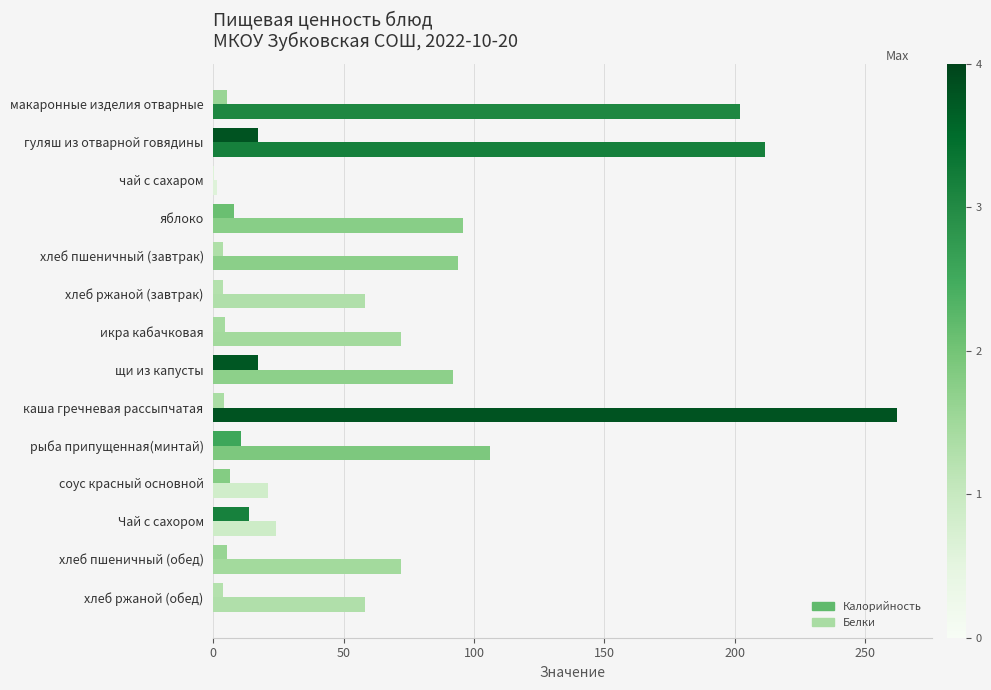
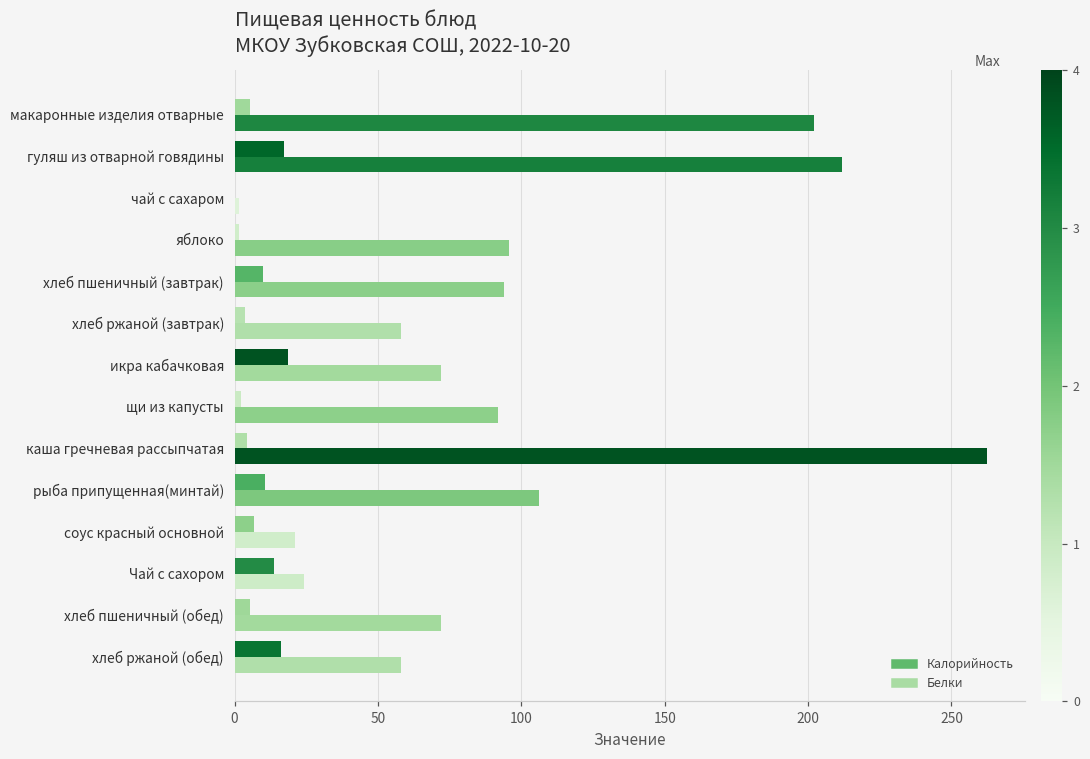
Белки, яблоко: 8 -> 2
Белки, хлеб пшеничный (завтрак): 4 -> 10
Белки, икра кабачковая: 5 -> 19
Белки, щи из капусты: 17 -> 2
Белки, хлеб ржаной (обед): 4 -> 16
